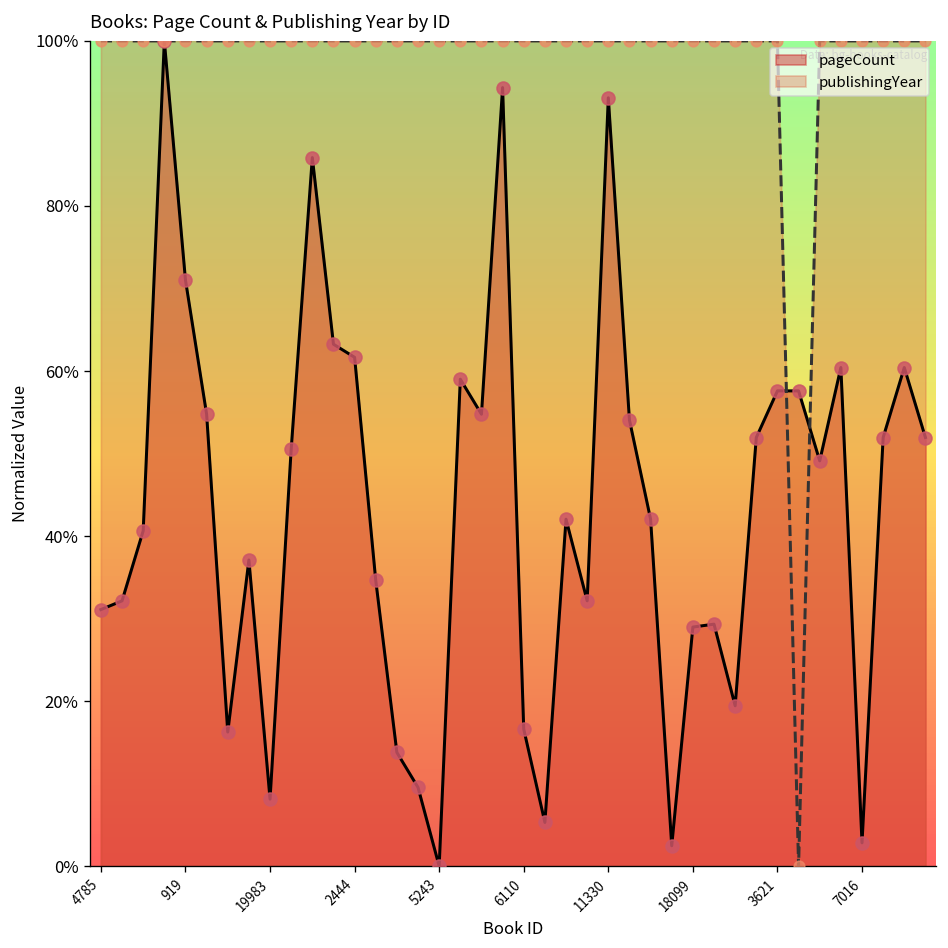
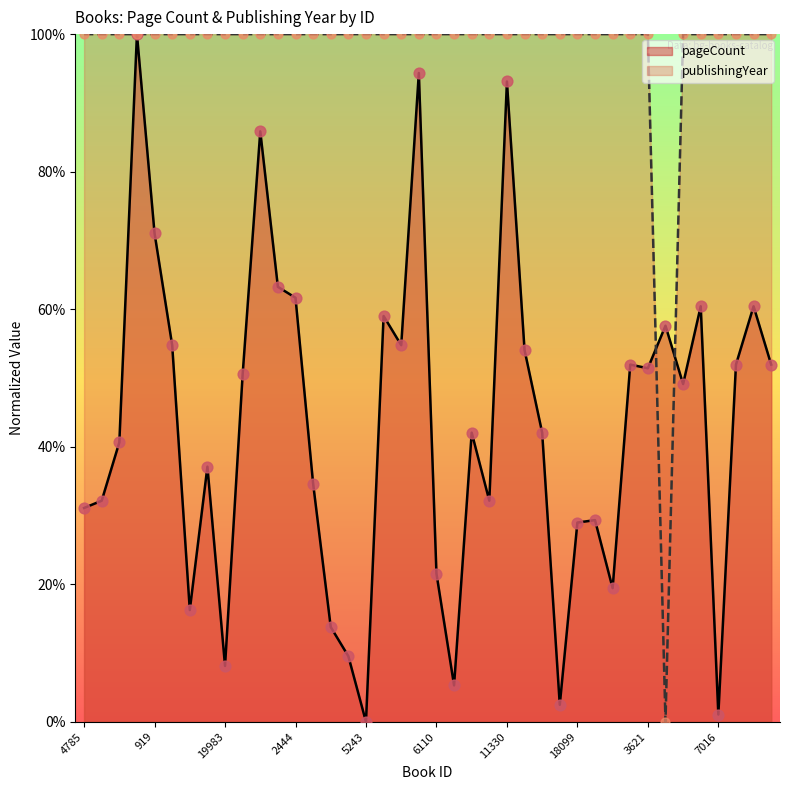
pageCount, 6110: 17% -> 22%
pageCount, 3621: 58% -> 51%
pageCount, 7016: 3% -> 1%
